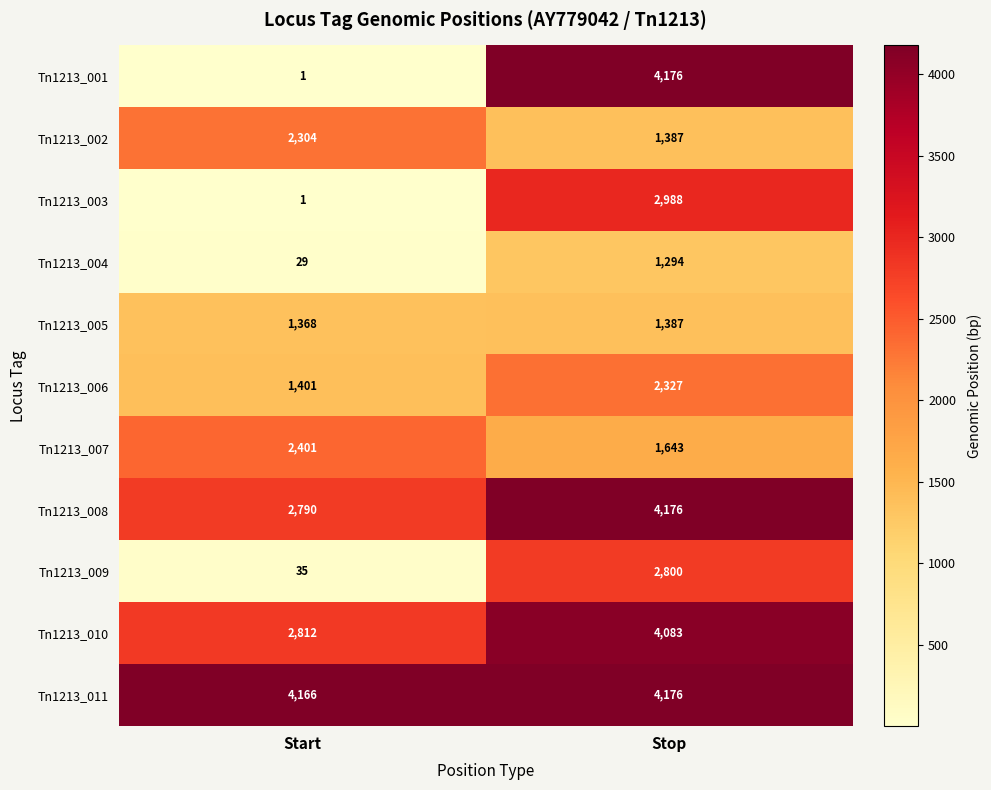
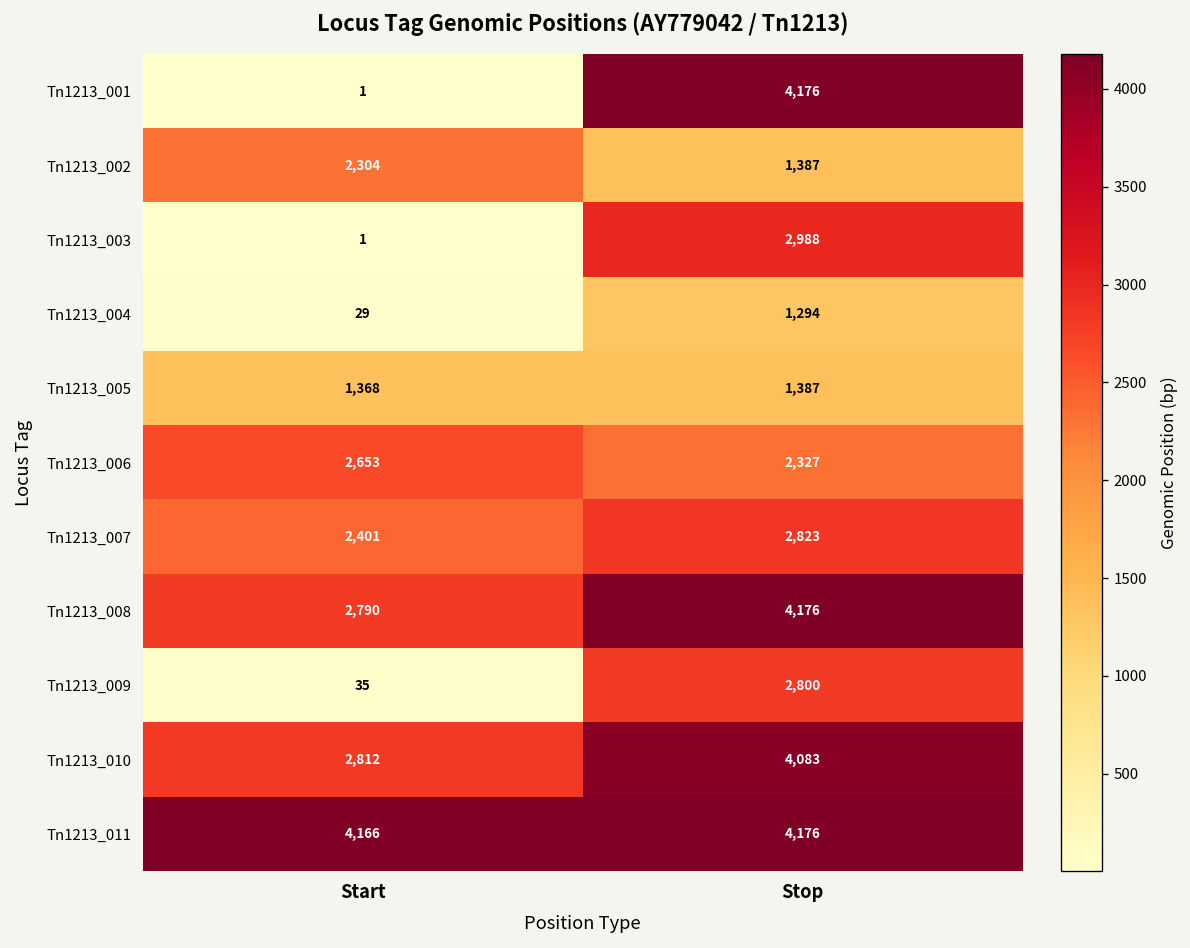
Tn1213_006, Start: 1,401 -> 2,653
Tn1213_007, Stop: 1,643 -> 2,823
